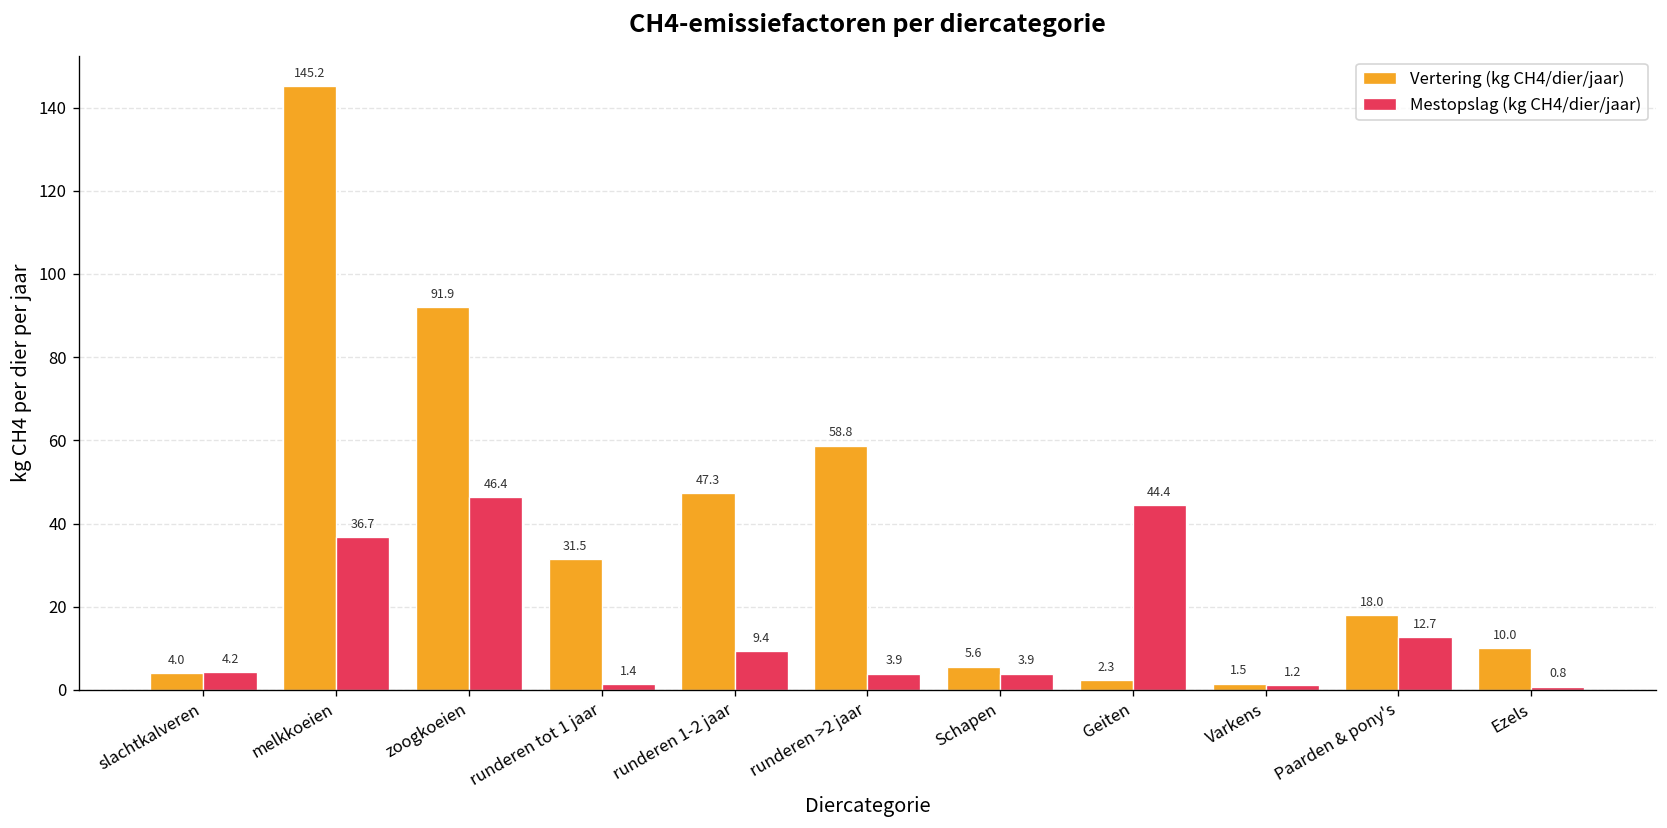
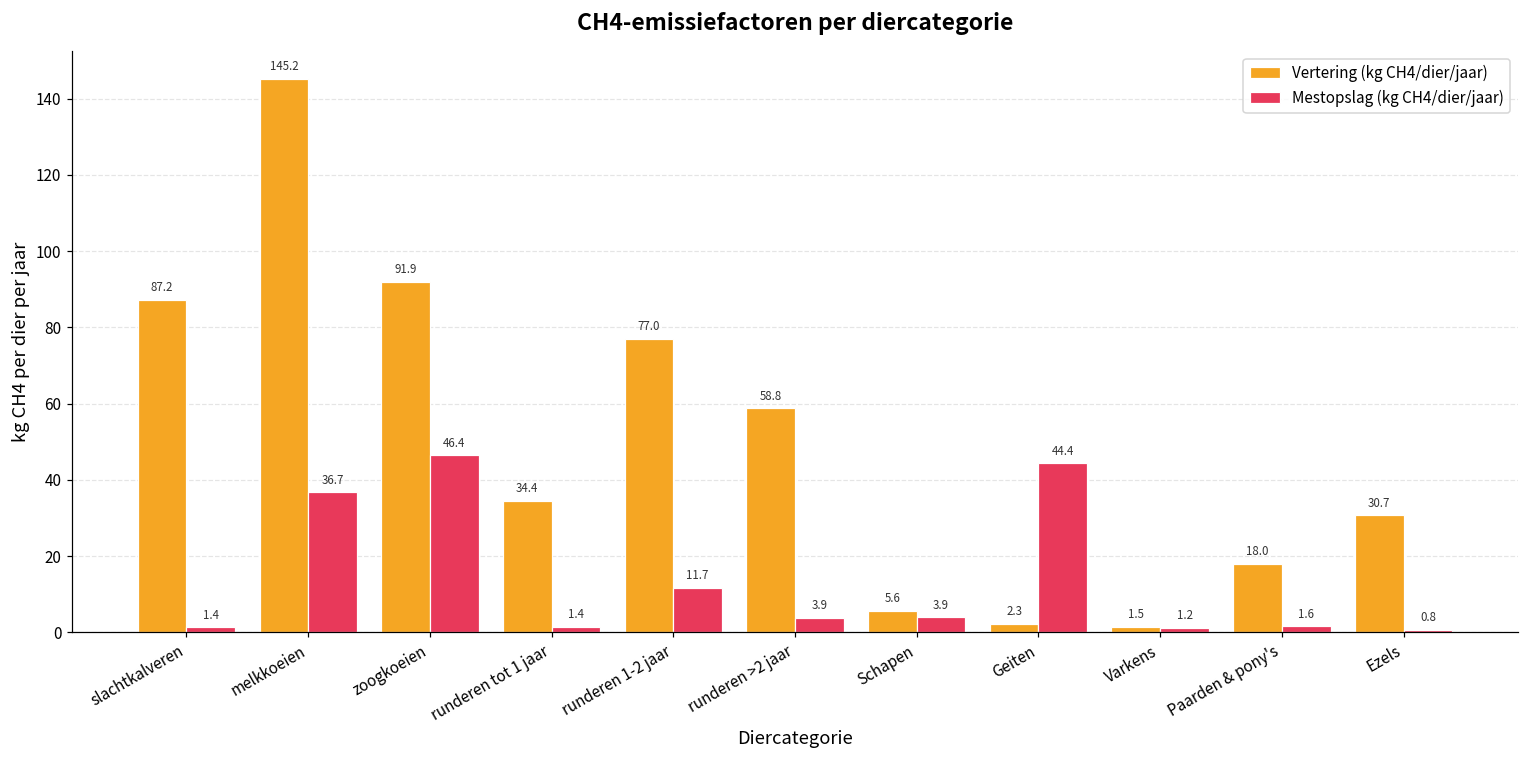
Vertering (kg CH4/dier/jaar), slachtkalveren: 4.0 -> 87.2
Mestopslag (kg CH4/dier/jaar), slachtkalveren: 4.2 -> 1.4
Vertering (kg CH4/dier/jaar), runderen tot 1 jaar: 31.5 -> 34.4
Vertering (kg CH4/dier/jaar), runderen 1-2 jaar: 47.3 -> 77.0
Mestopslag (kg CH4/dier/jaar), runderen 1-2 jaar: 9.4 -> 11.7
Mestopslag (kg CH4/dier/jaar), Paarden & pony's: 12.7 -> 1.6
Vertering (kg CH4/dier/jaar), Ezels: 10.0 -> 30.7
